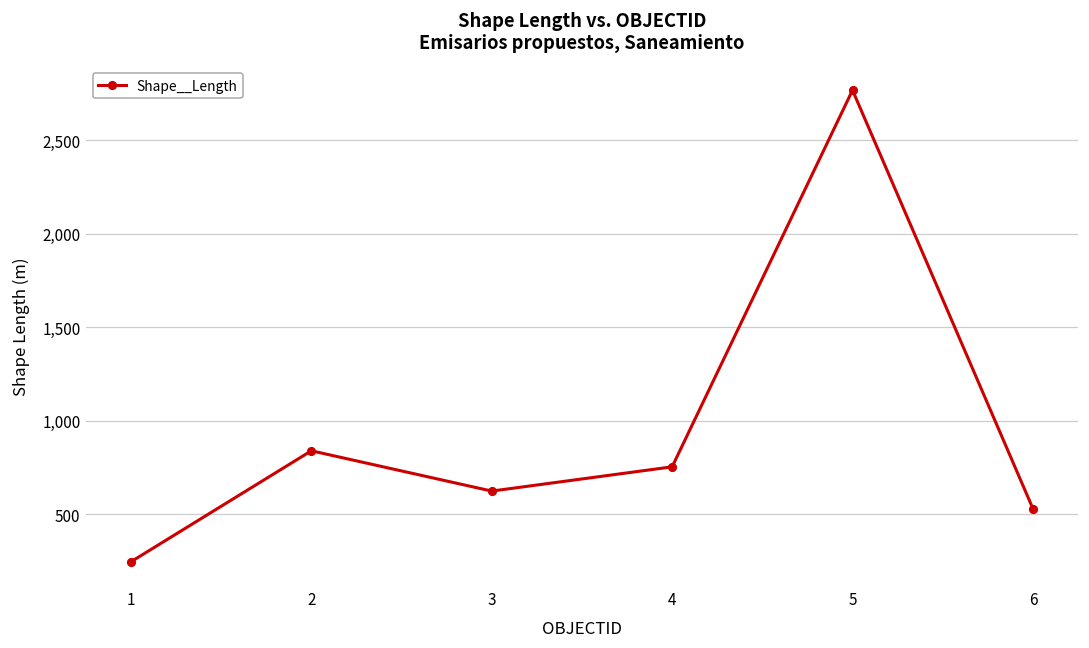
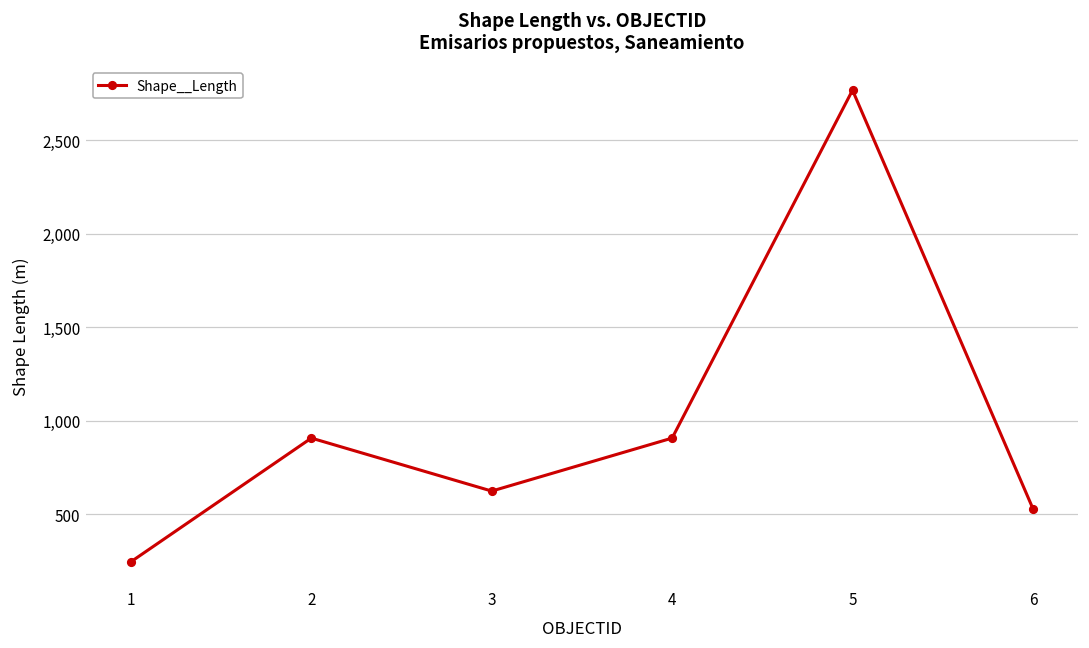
2: 840 -> 910
4: 750 -> 910
